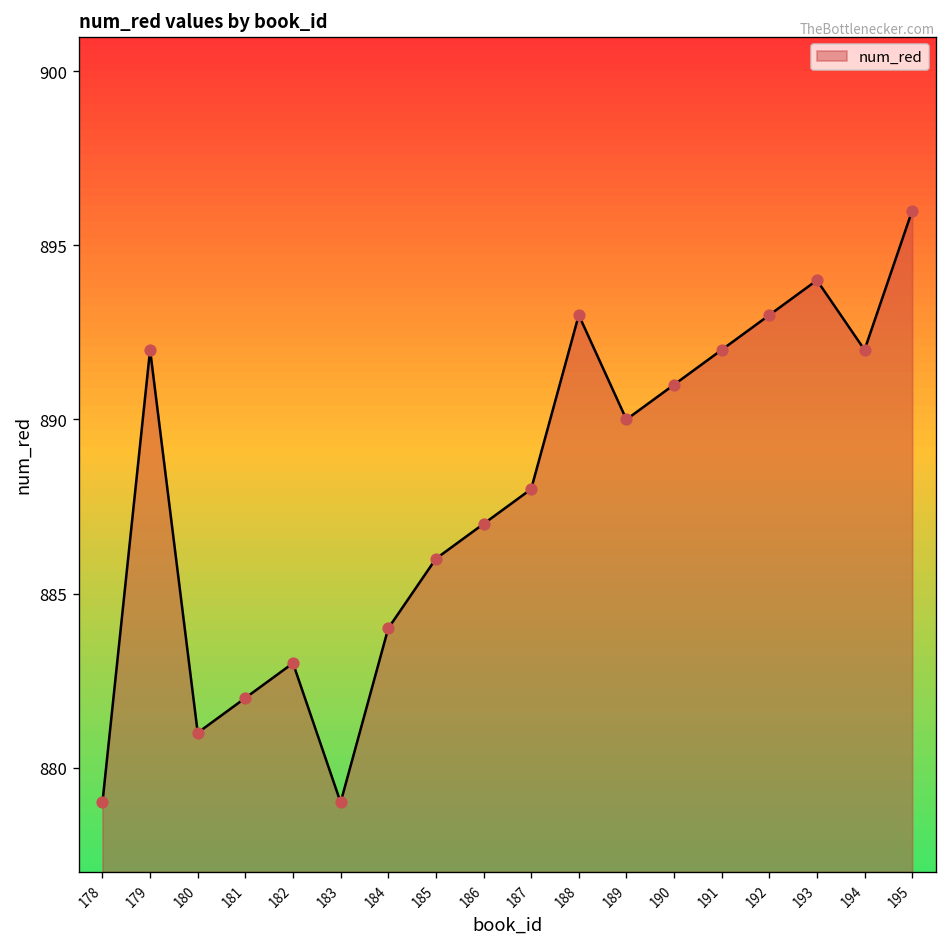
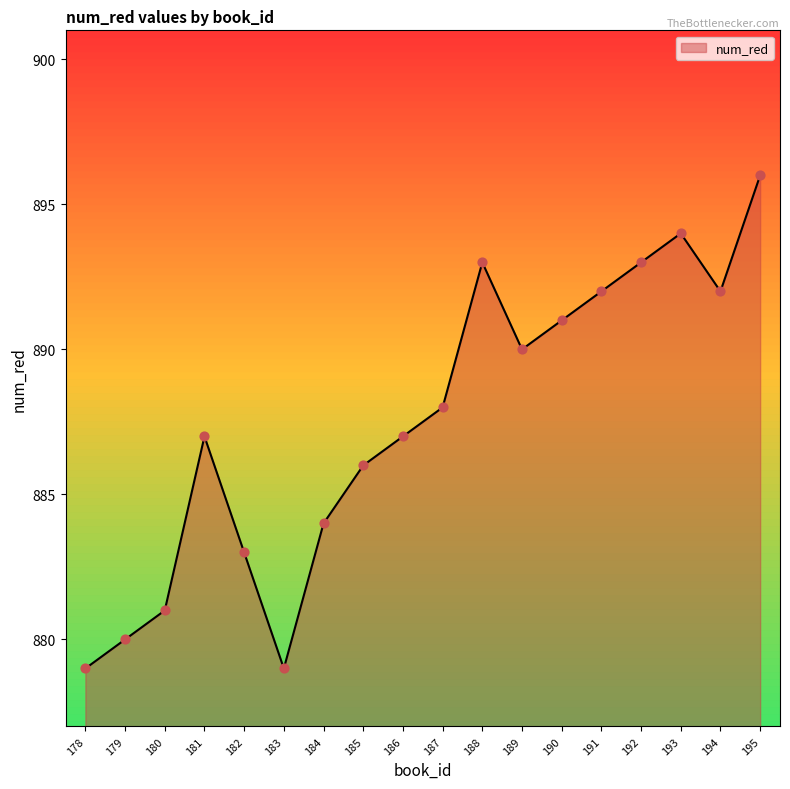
179: 892 -> 880
181: 882 -> 887
